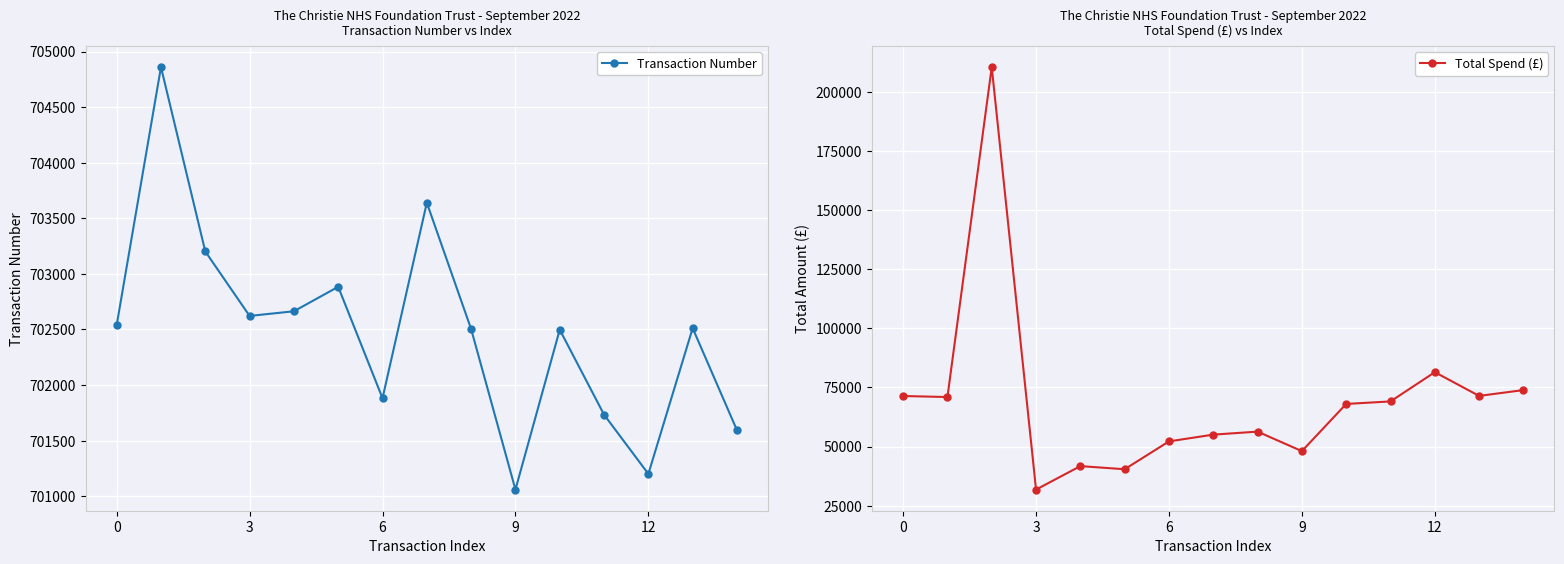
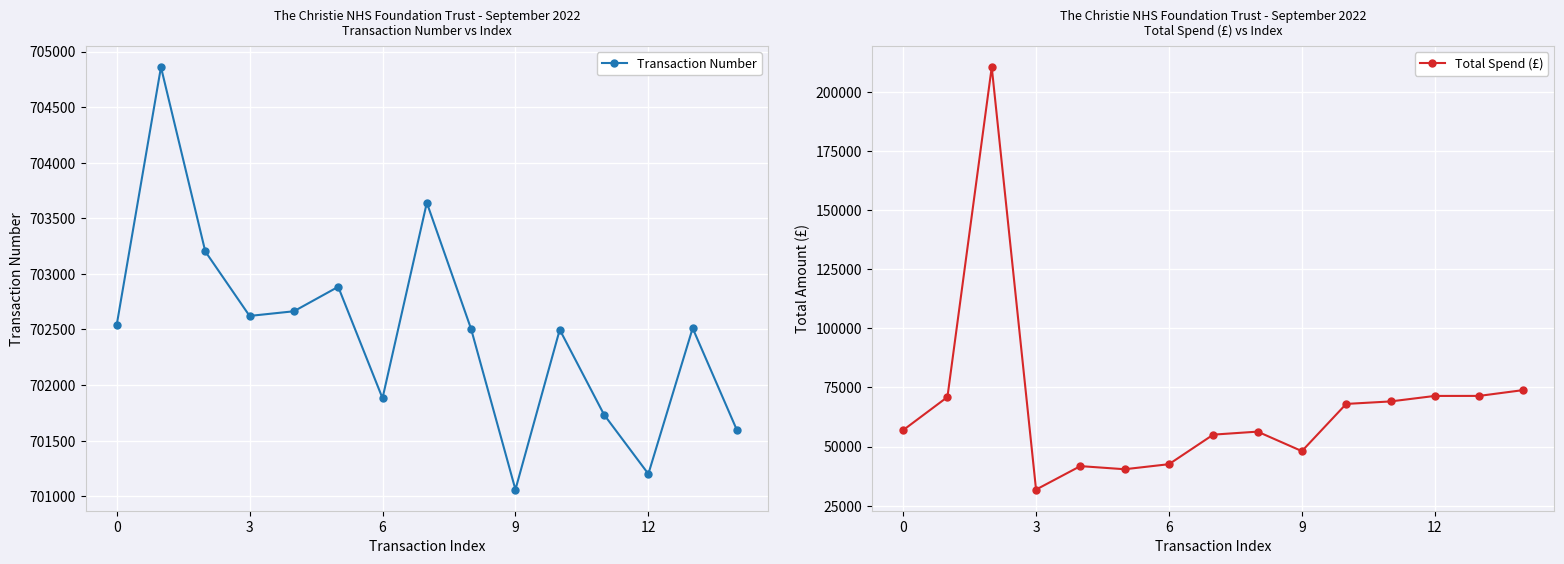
The Christie NHS Foundation Trust - September 2022 Total Spend (£) vs Index, 0: 71000 -> 57000
The Christie NHS Foundation Trust - September 2022 Total Spend (£) vs Index, 6: 52000 -> 43000
The Christie NHS Foundation Trust - September 2022 Total Spend (£) vs Index, 12: 81000 -> 71000
